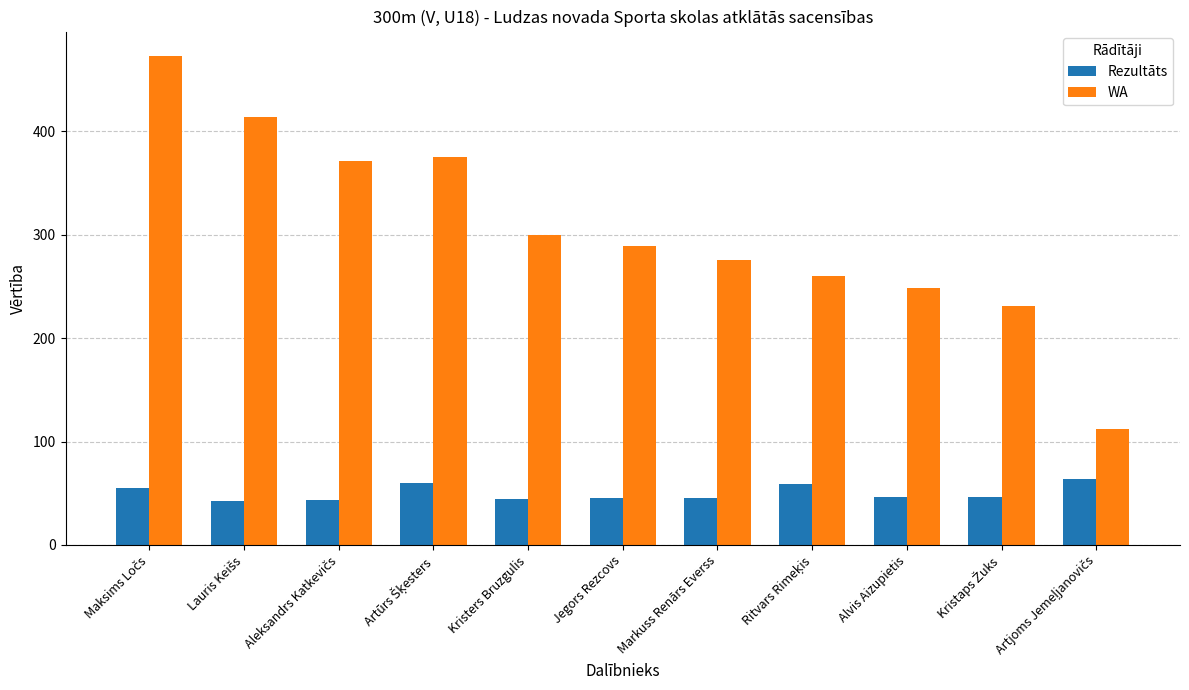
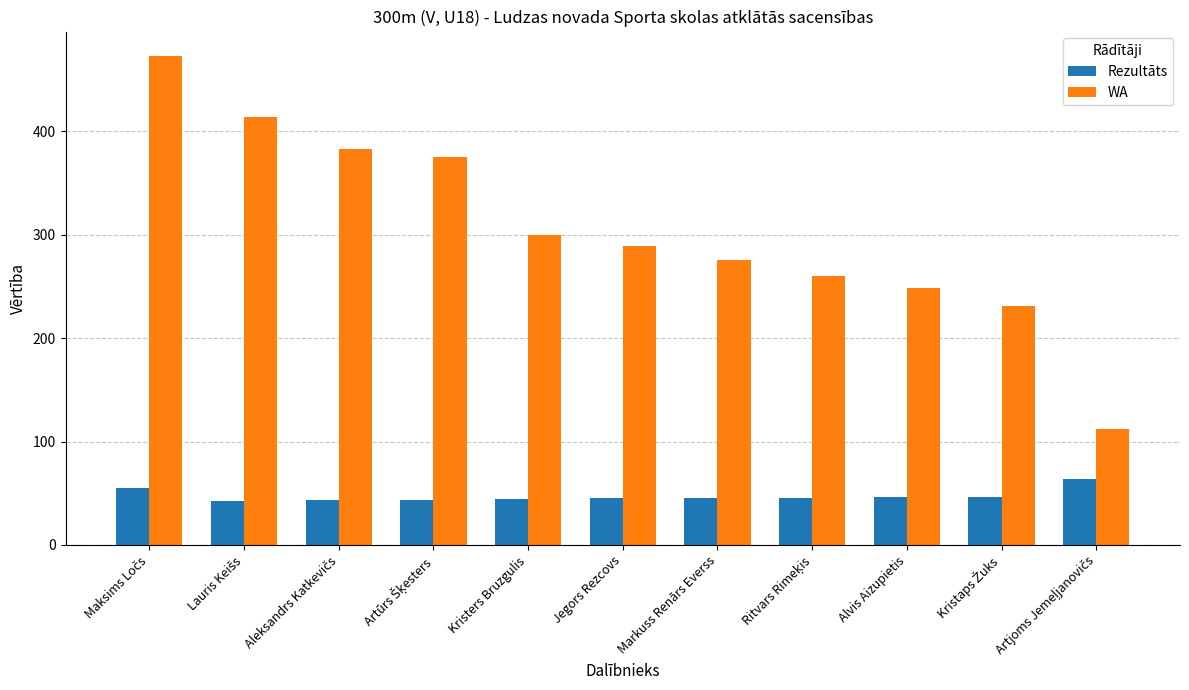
WA, Aleksandrs Katkevičs: 371 -> 383
Rezultāts, Artūrs Šķesters: 60 -> 43
Rezultāts, Ritvars Rimeķis: 59 -> 46
